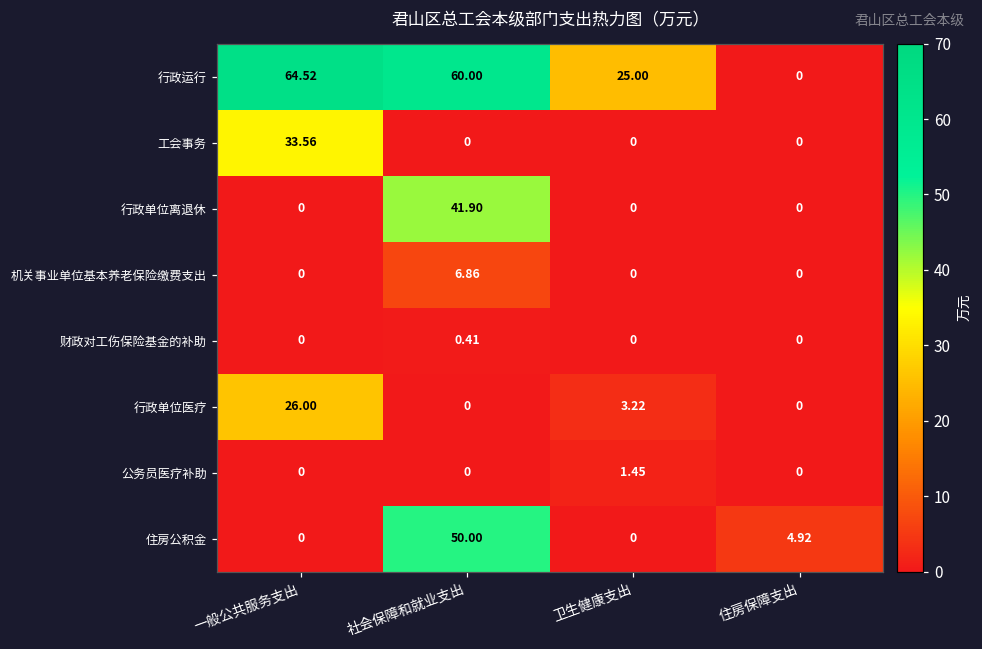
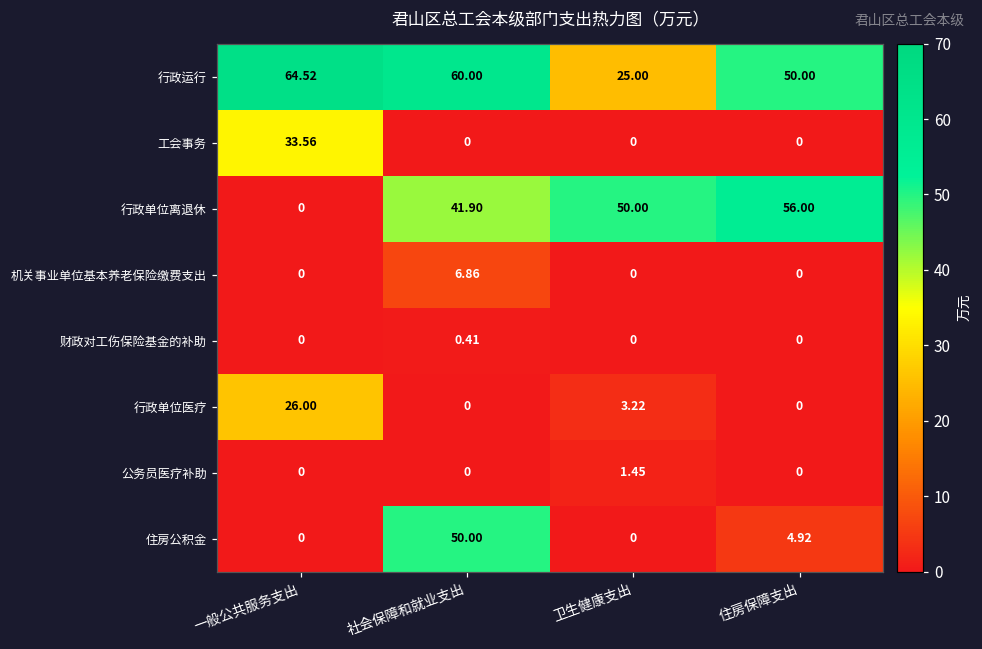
行政运行, 住房保障支出: 0 -> 50.00
行政单位离退休, 卫生健康支出: 0 -> 50.00
行政单位离退休, 住房保障支出: 0 -> 56.00
